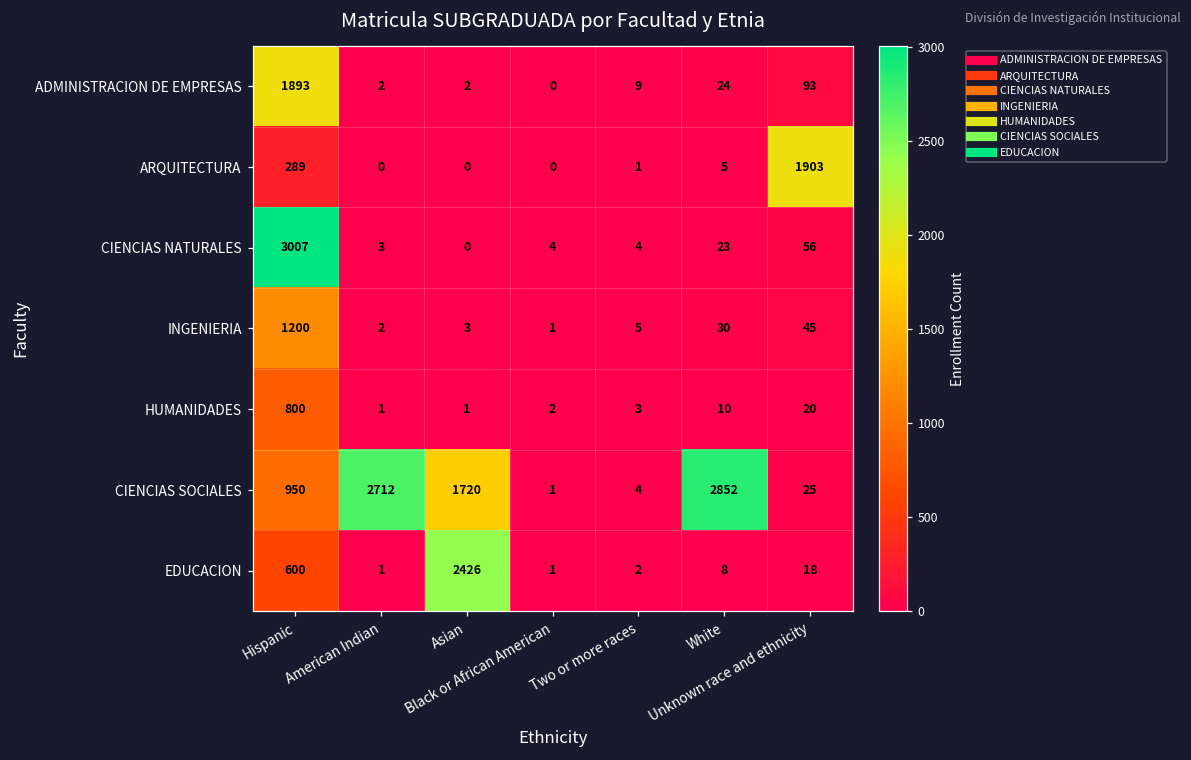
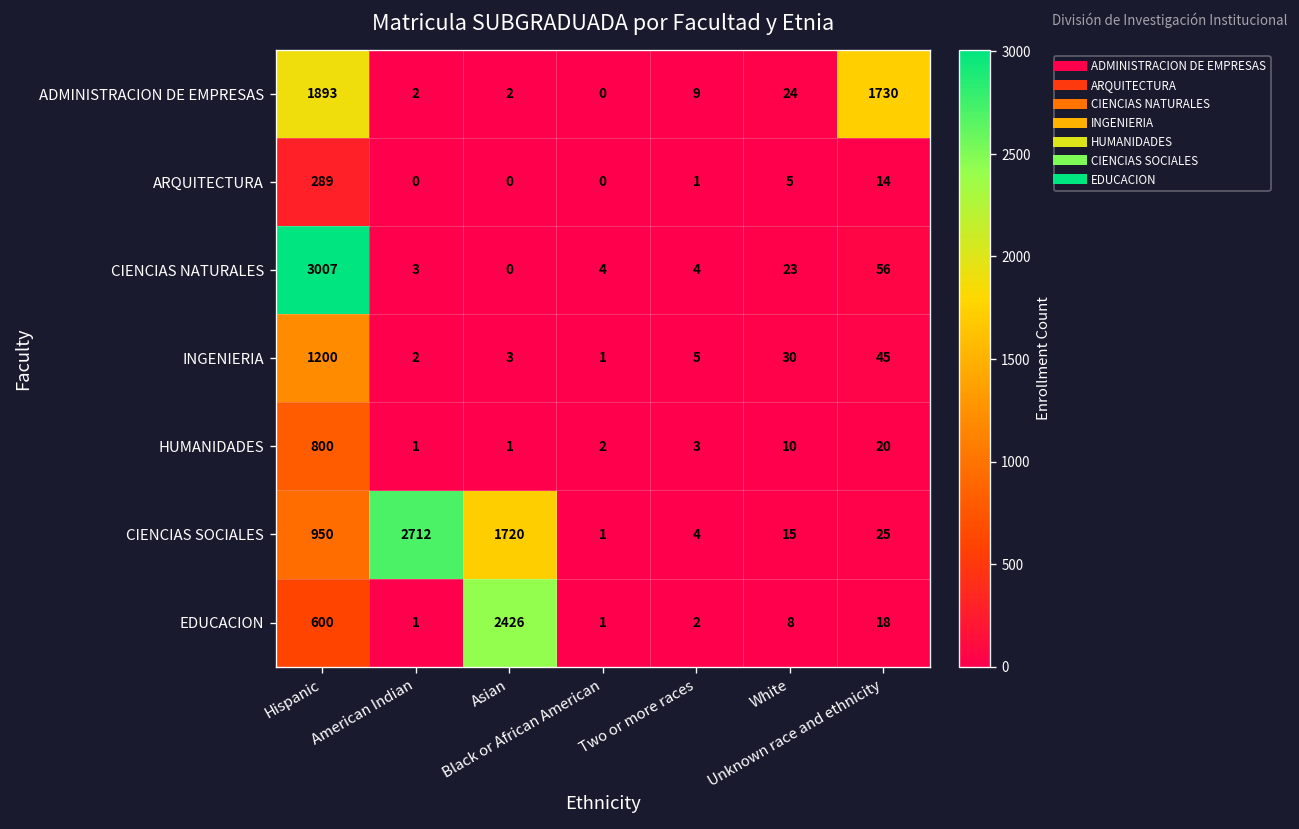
ADMINISTRACION DE EMPRESAS, Unknown race and ethnicity: 93 -> 1730
ARQUITECTURA, Unknown race and ethnicity: 1903 -> 14
CIENCIAS SOCIALES, White: 2852 -> 15
